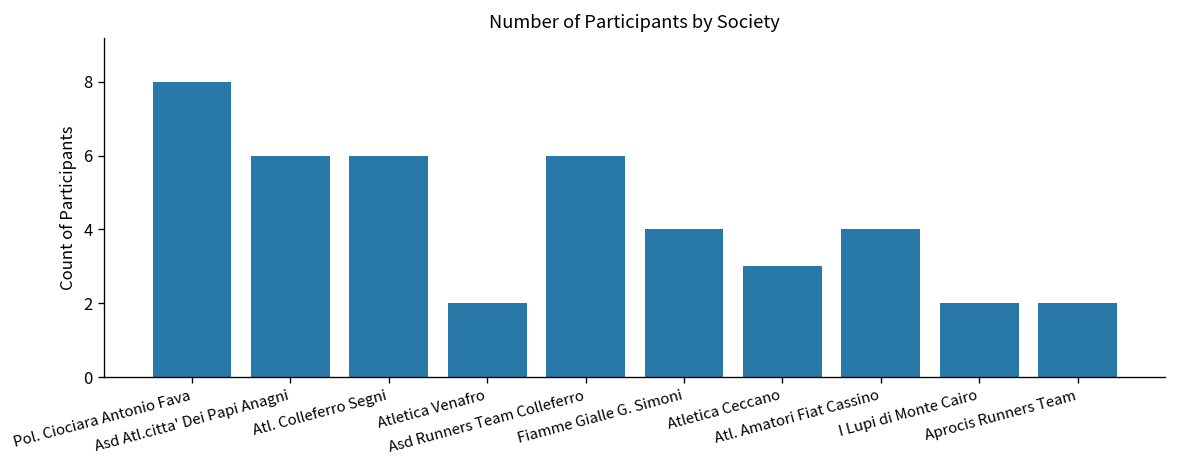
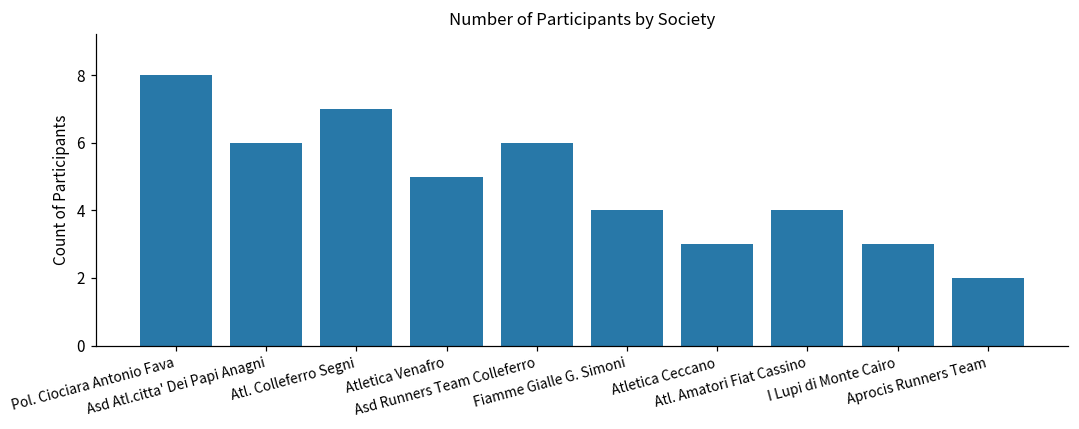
Atl. Colleferro Segni: 6 -> 7
Atletica Venafro: 2 -> 5
I Lupi di Monte Cairo: 2 -> 3
